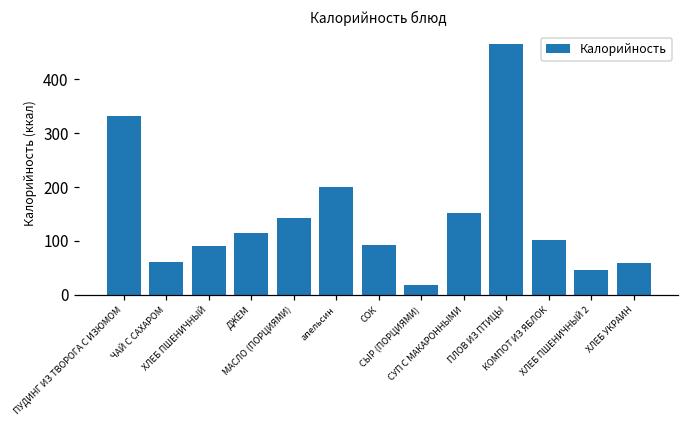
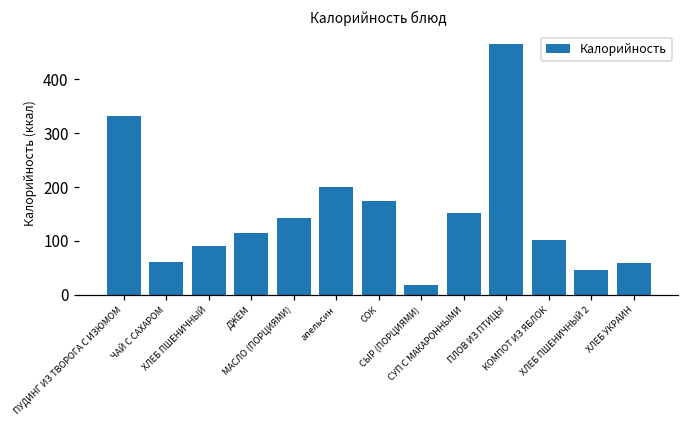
СОК: 90 -> 170
